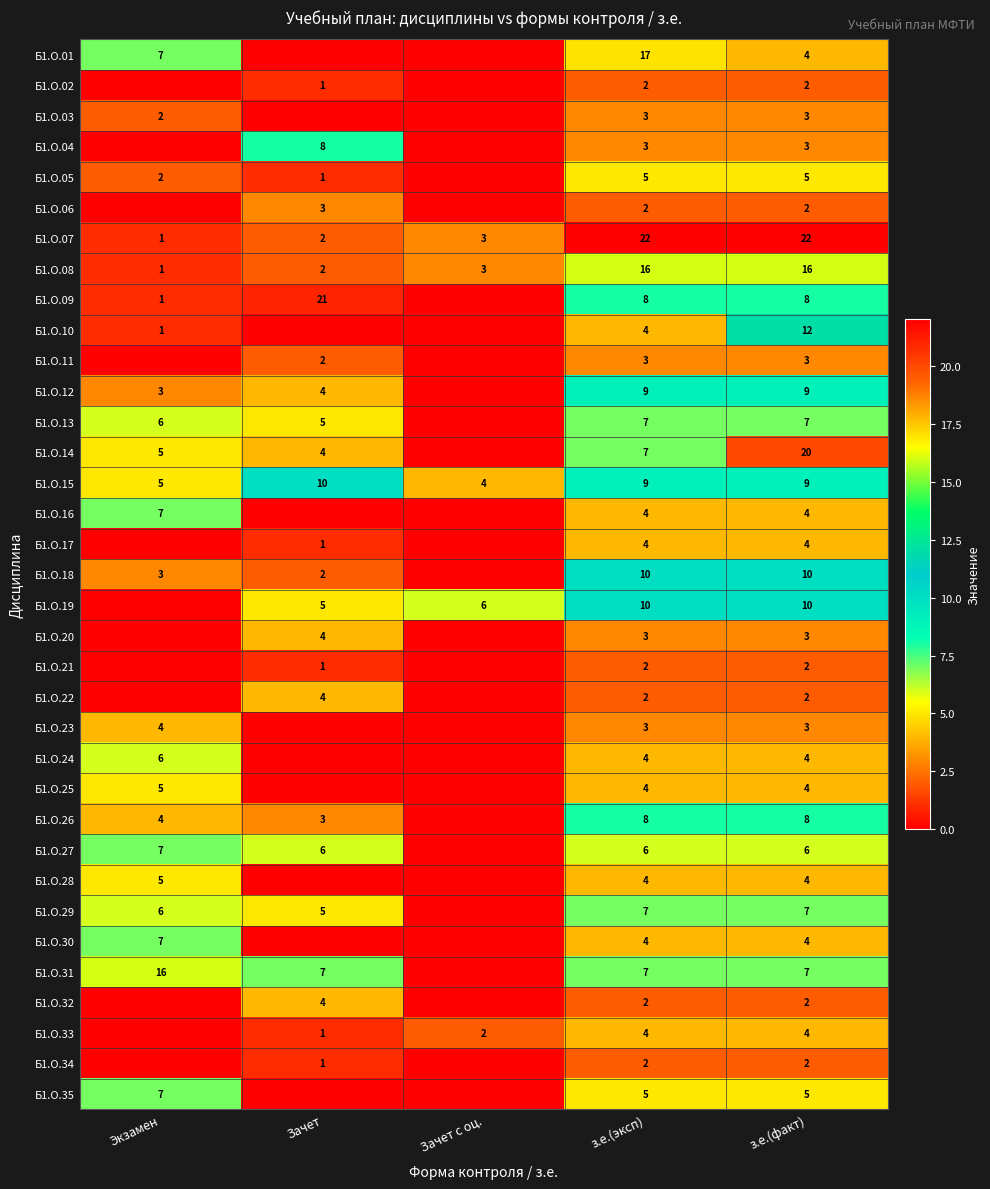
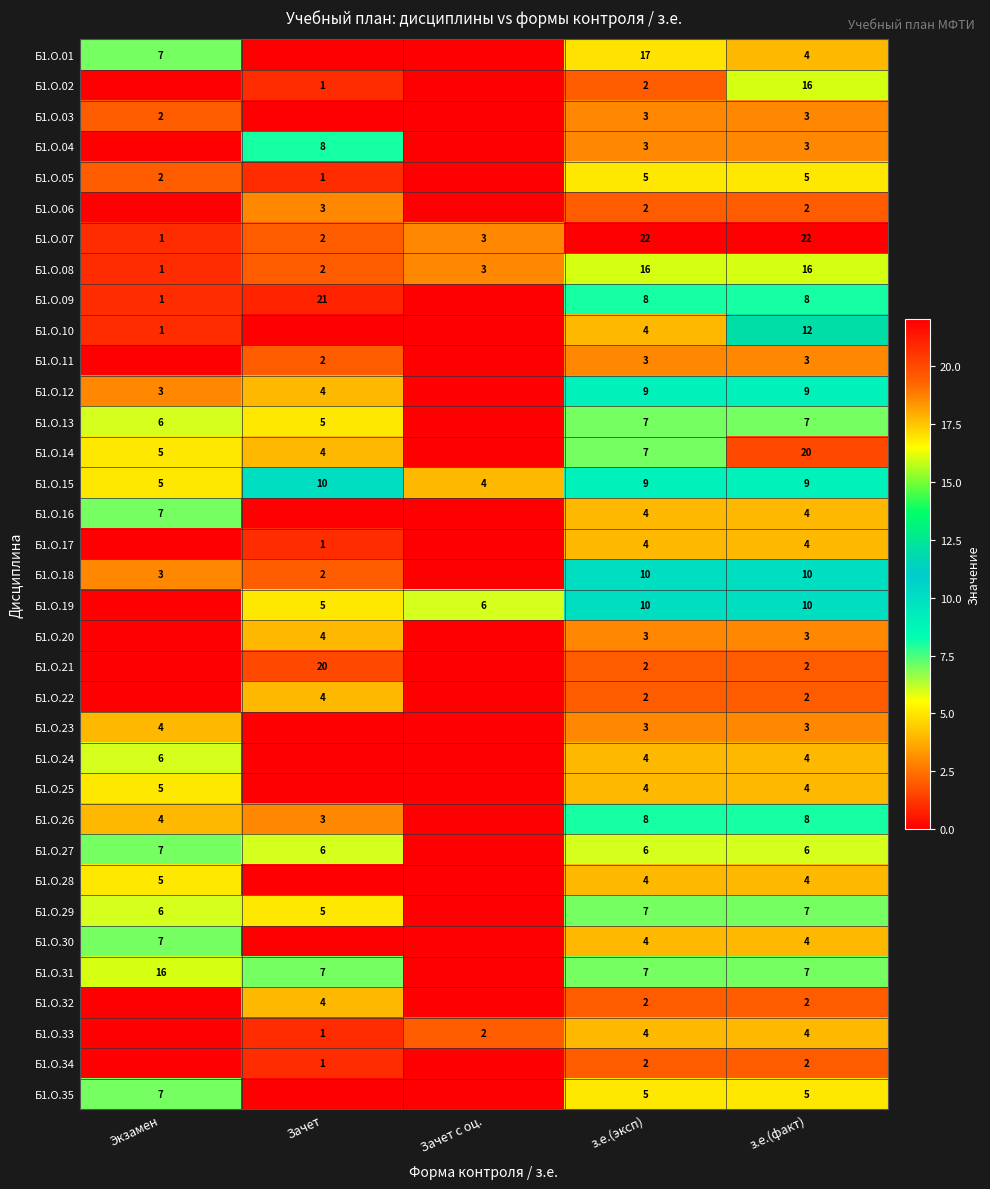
Б1.О.02, з.е.(факт): 2 -> 16
Б1.О.21, Зачет: 1 -> 20
